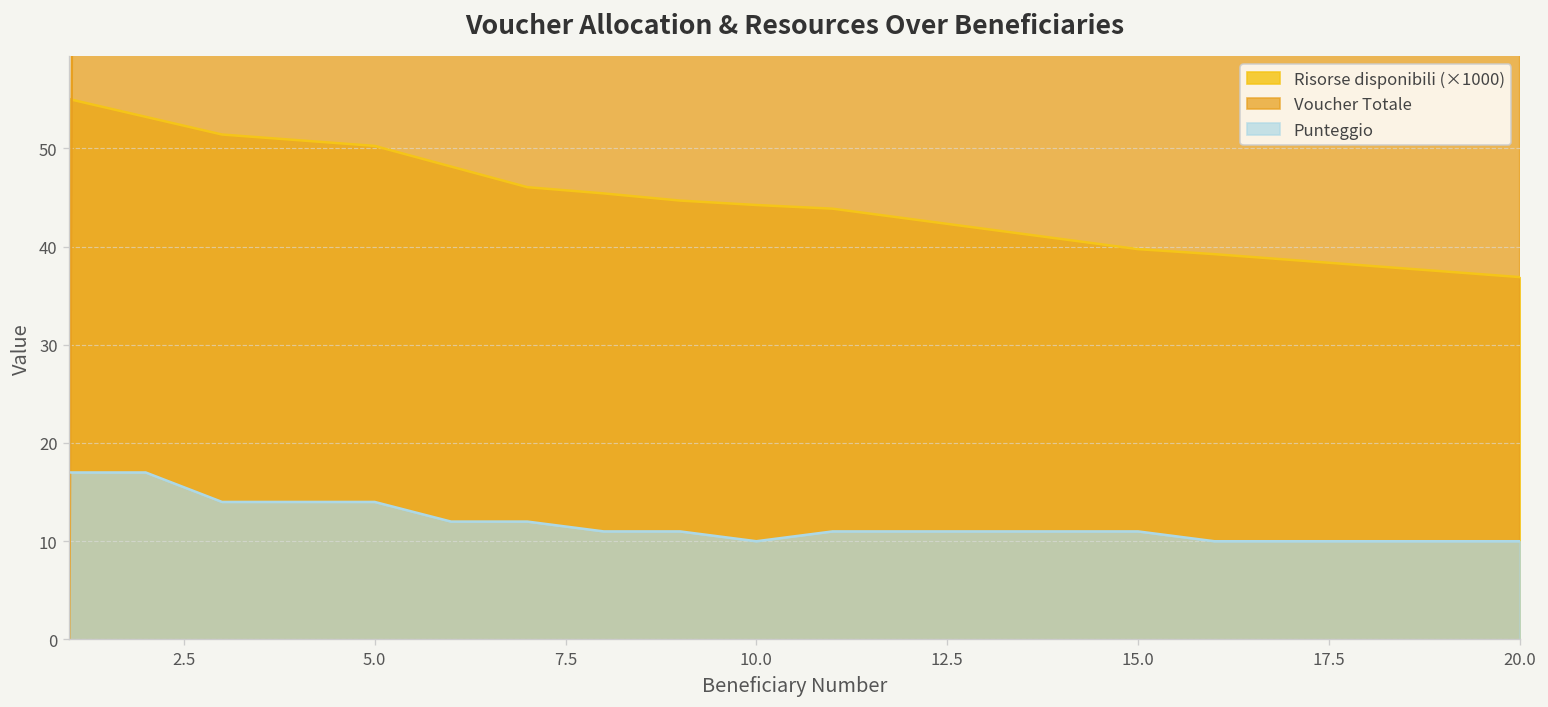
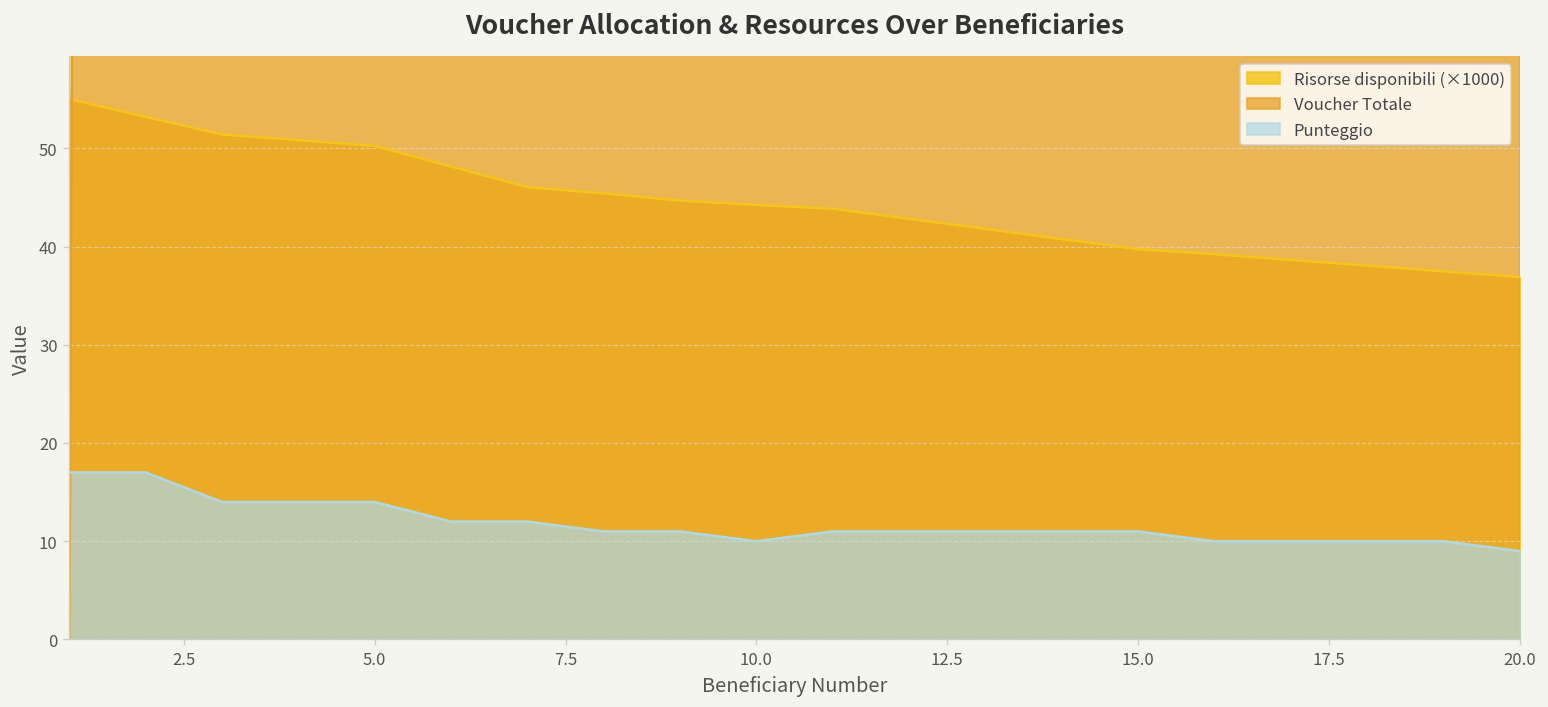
Punteggio, 20.0: 10 -> 9
